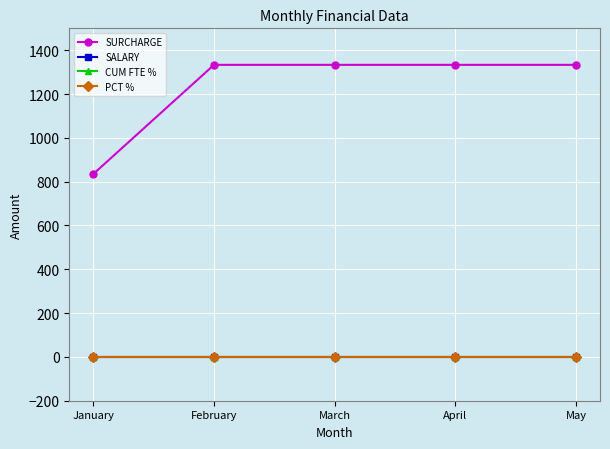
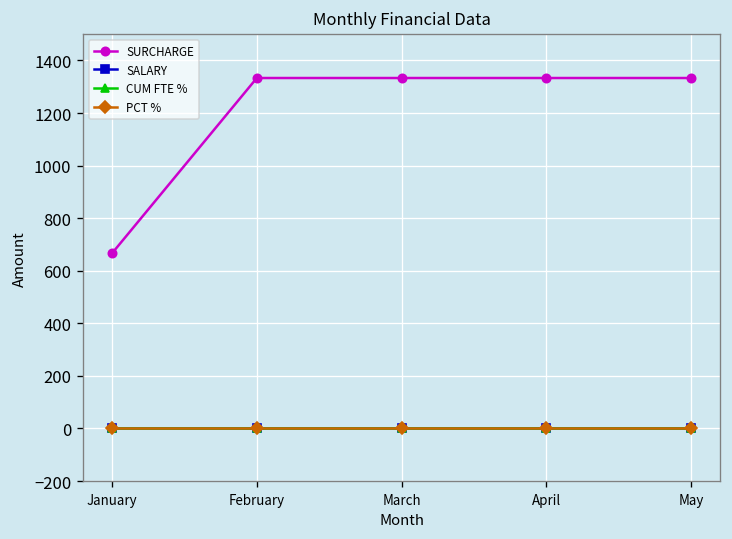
SURCHARGE, January: 840 -> 670
